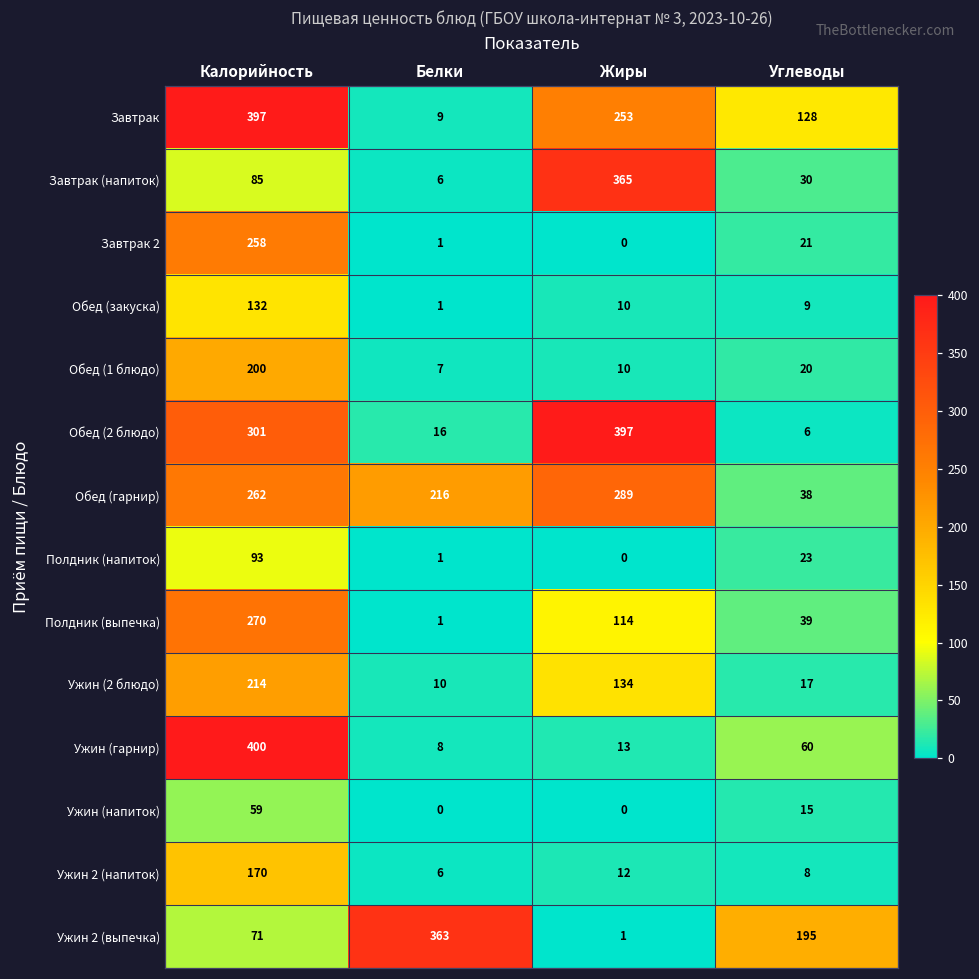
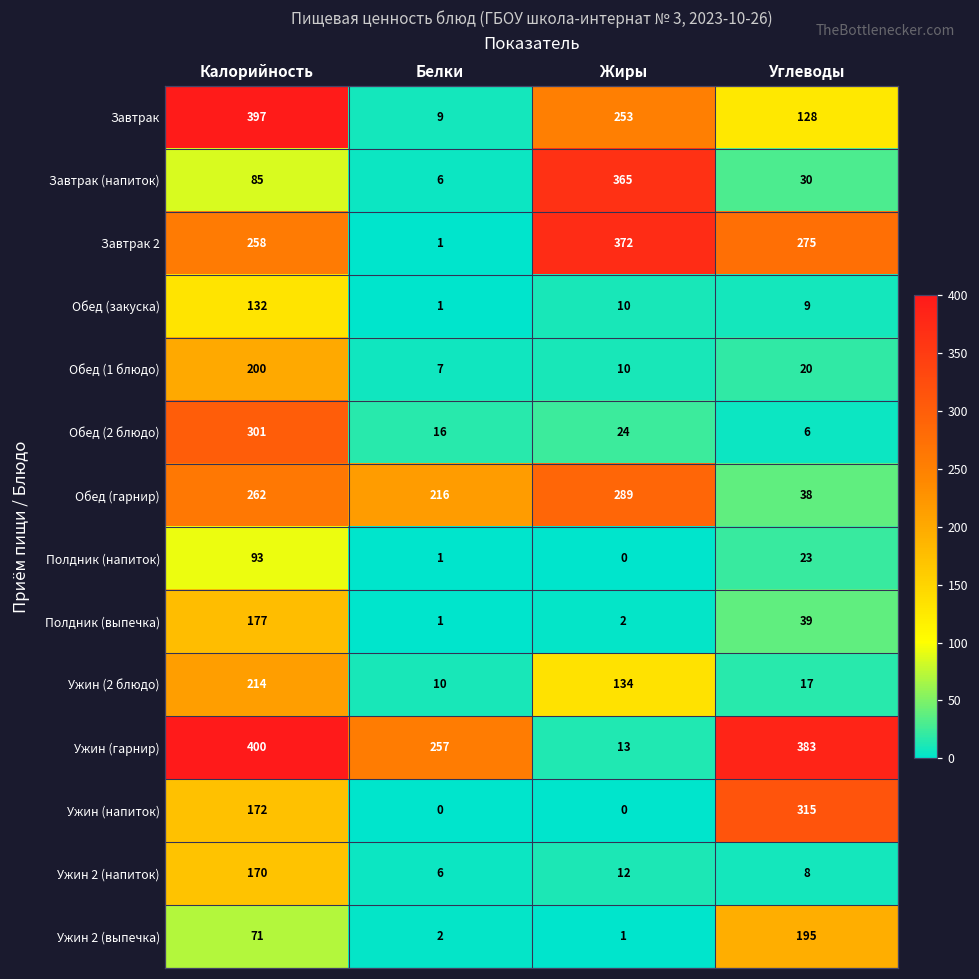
Завтрак 2, Жиры: 0 -> 372
Завтрак 2, Углеводы: 21 -> 275
Обед (2 блюдо), Жиры: 397 -> 24
Полдник (выпечка), Калорийность: 270 -> 177
Полдник (выпечка), Жиры: 114 -> 2
Ужин (гарнир), Белки: 8 -> 257
Ужин (гарнир), Углеводы: 60 -> 383
Ужин (напиток), Калорийность: 59 -> 172
Ужин (напиток), Углеводы: 15 -> 315
Ужин 2 (выпечка), Белки: 363 -> 2
